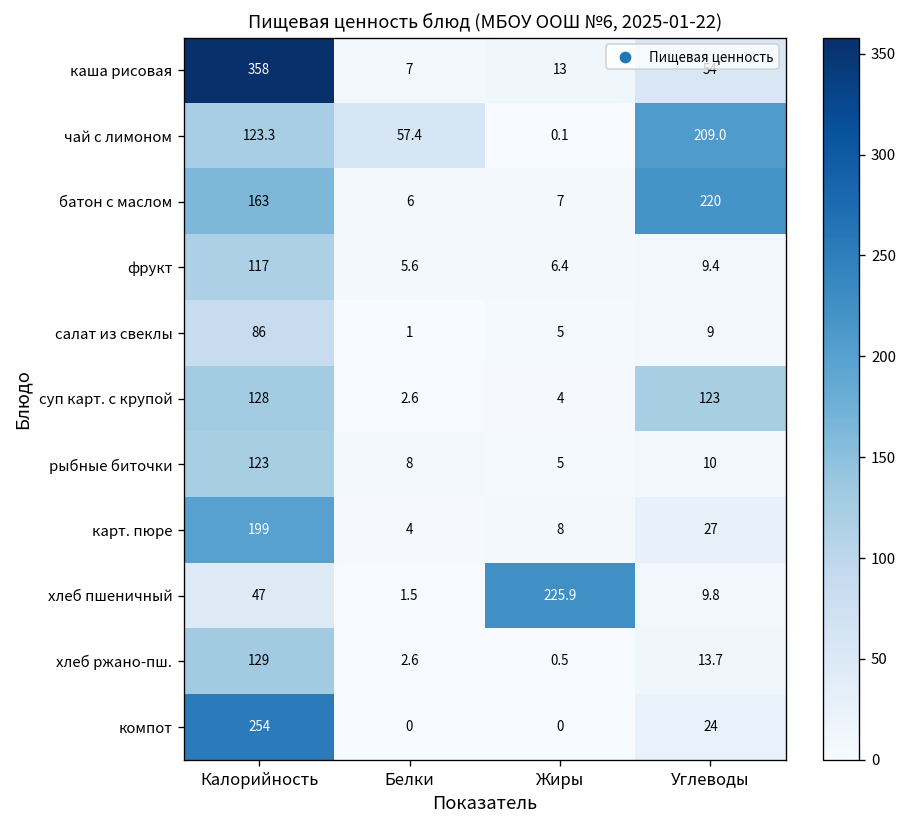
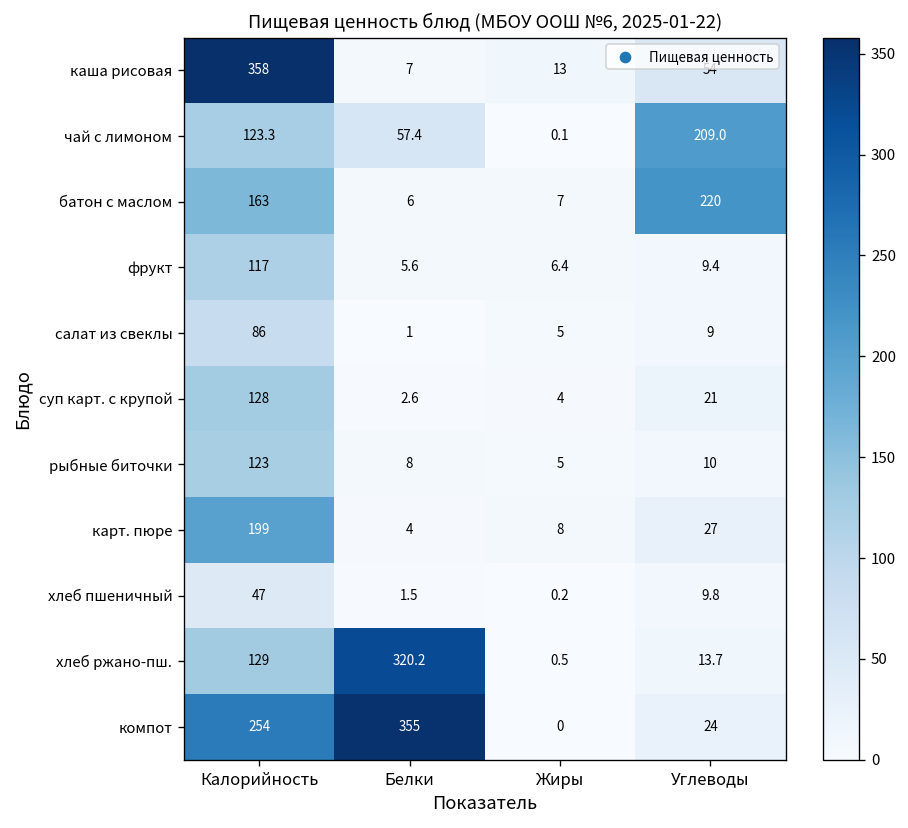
суп карт. с крупой, Углеводы: 123 -> 21
хлеб пшеничный, Жиры: 225.9 -> 0.2
хлеб ржано-пш., Белки: 2.6 -> 320.2
компот, Белки: 0 -> 355
